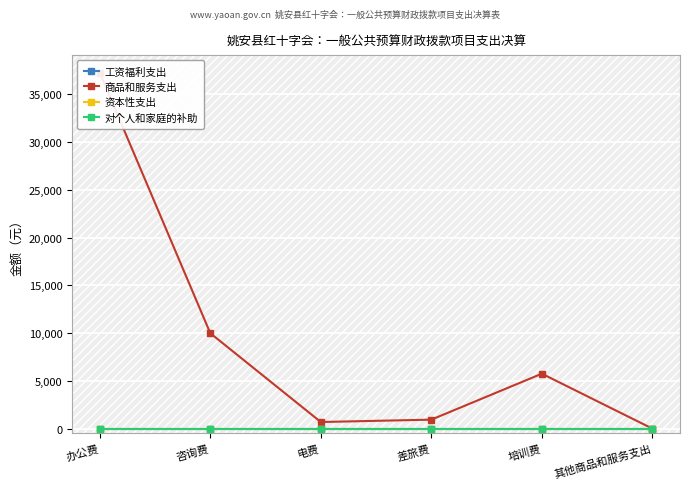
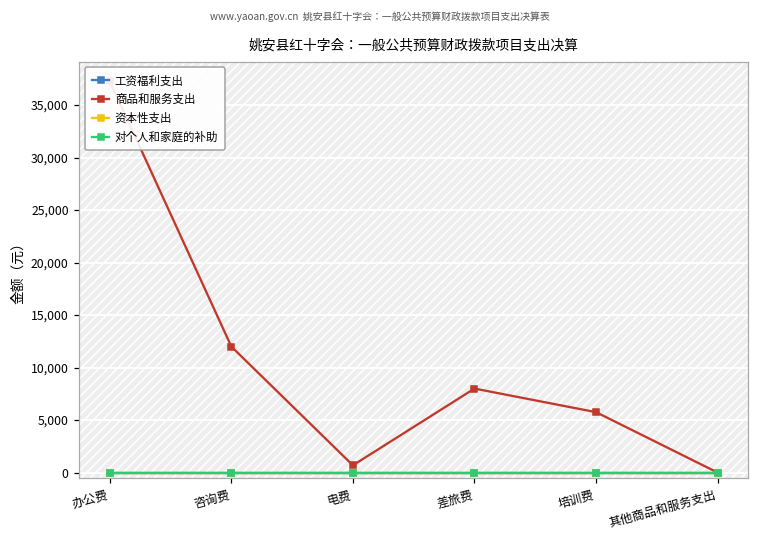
商品和服务支出, 咨询费: 10,000 -> 12,000
商品和服务支出, 差旅费: 1,000 -> 8,000
